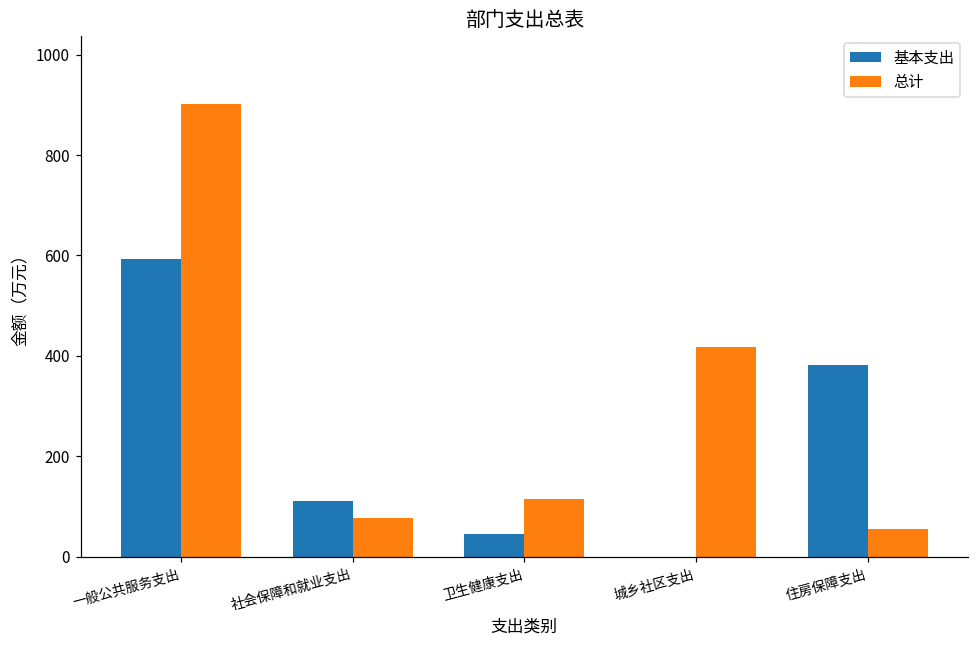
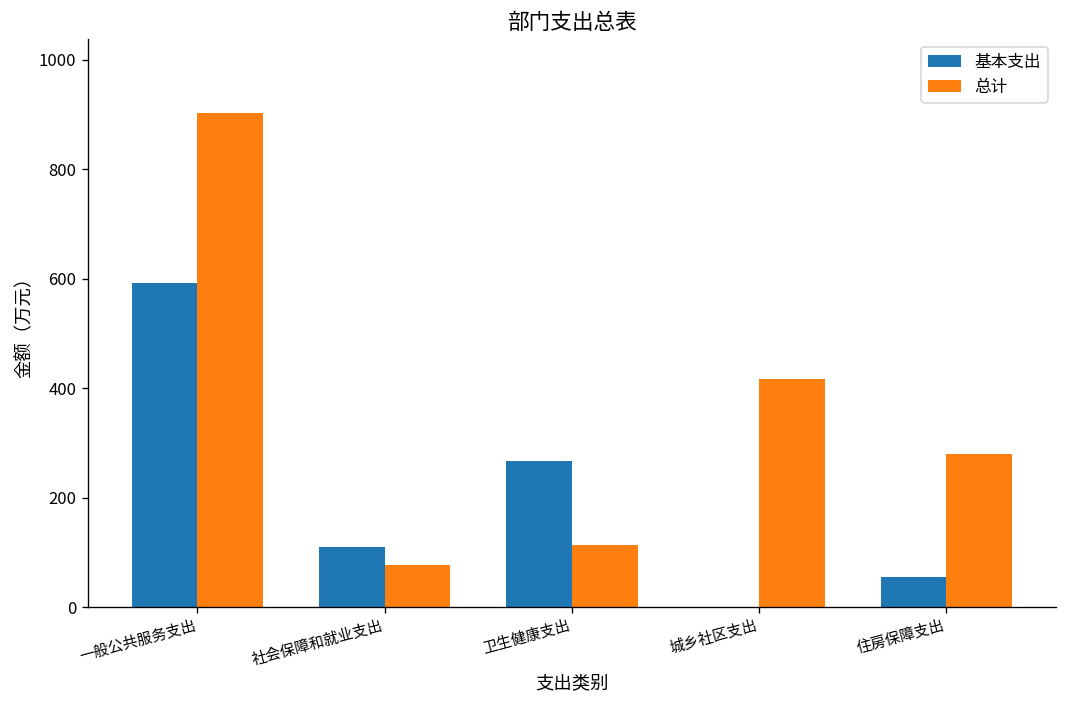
基本支出, 卫生健康支出: 40 -> 270
基本支出, 住房保障支出: 380 -> 60
总计, 住房保障支出: 60 -> 280
